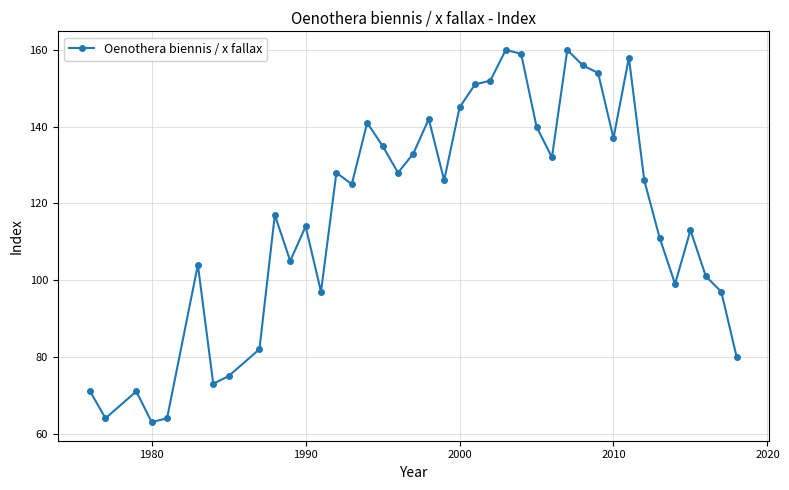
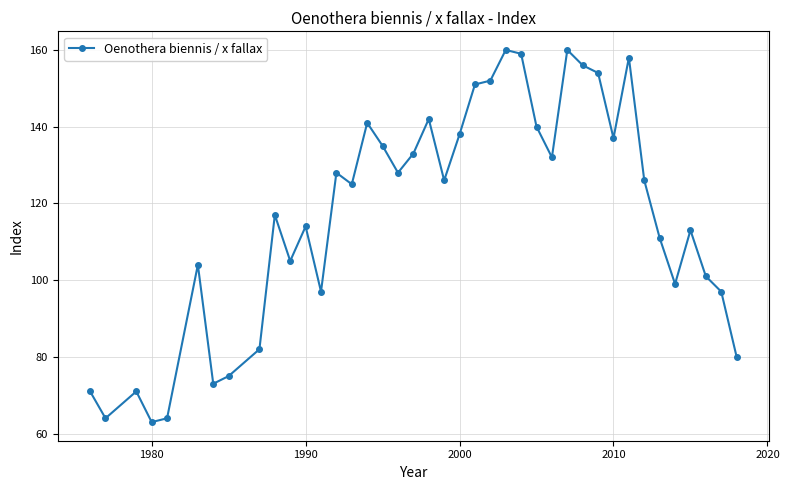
2000: 145 -> 138
